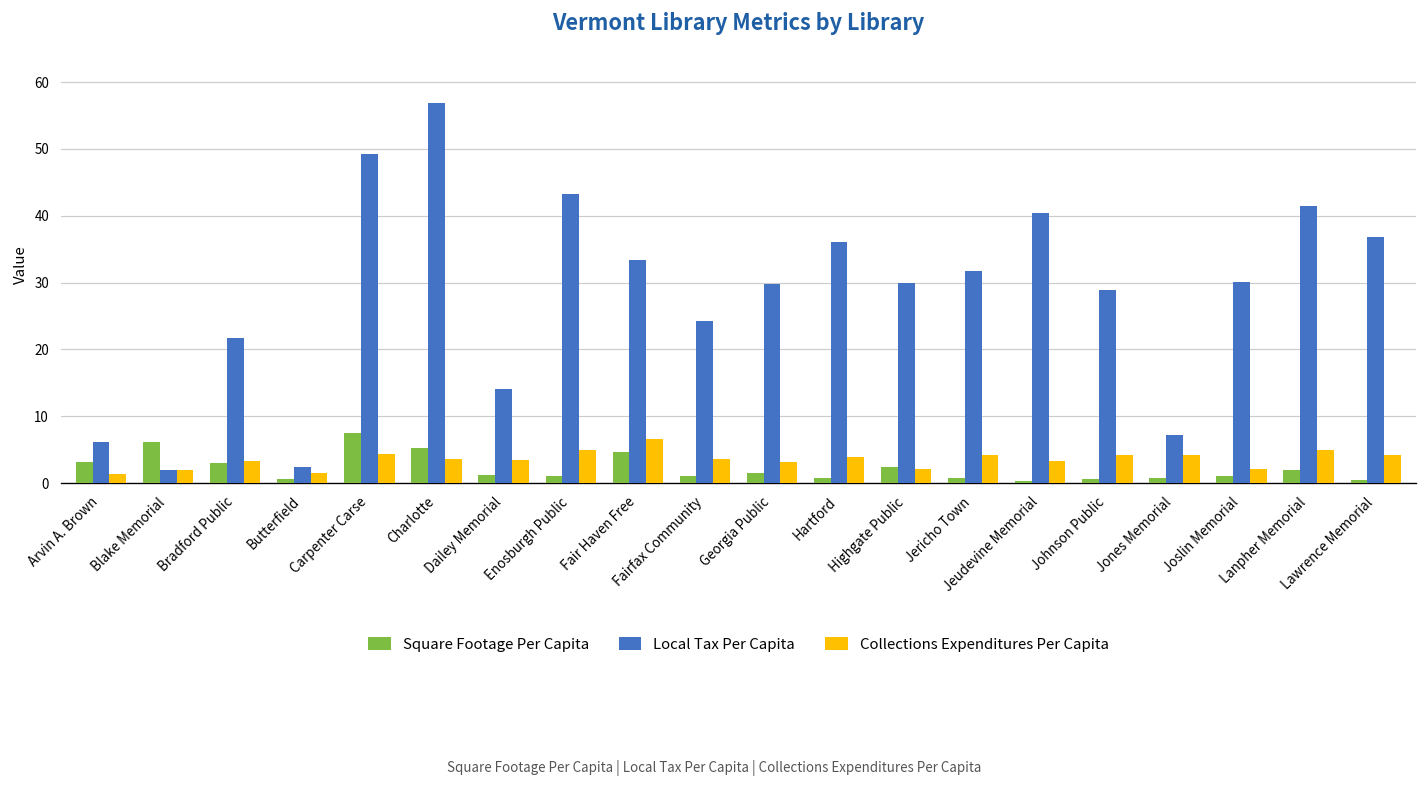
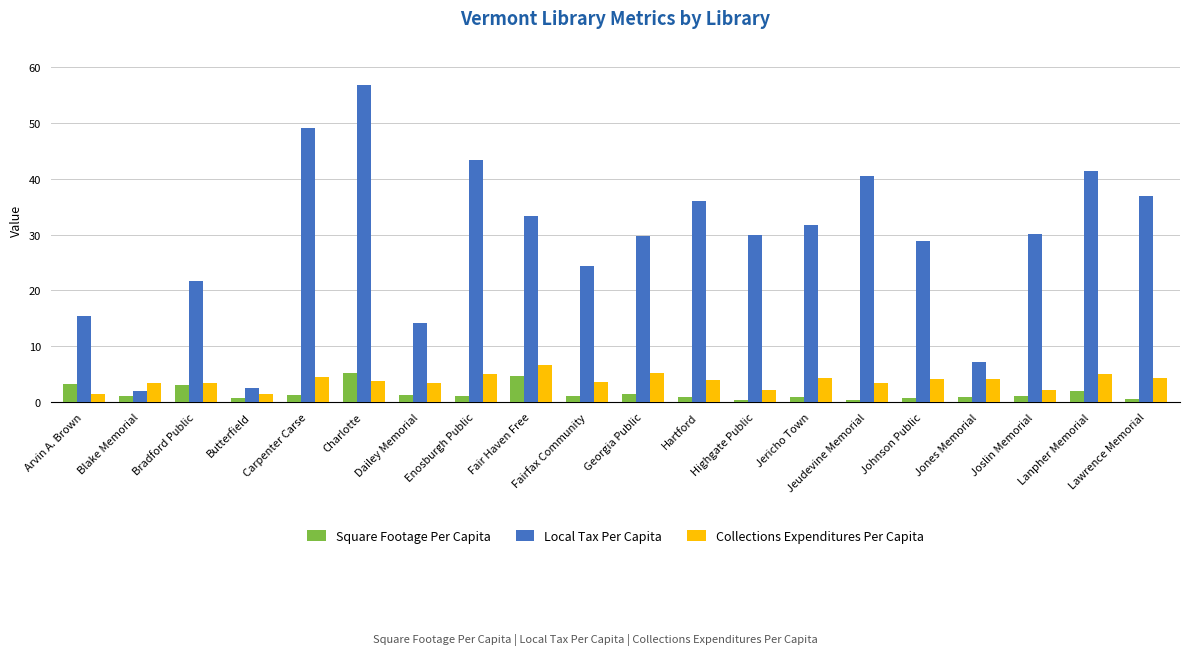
Local Tax Per Capita, Arvin A. Brown: 6 -> 15
Square Footage Per Capita, Blake Memorial: 6 -> 1
Collections Expenditures Per Capita, Blake Memorial: 2 -> 3
Square Footage Per Capita, Carpenter Carse: 8 -> 1
Collections Expenditures Per Capita, Georgia Public: 3 -> 5
Square Footage Per Capita, Highgate Public: 2 -> 0
